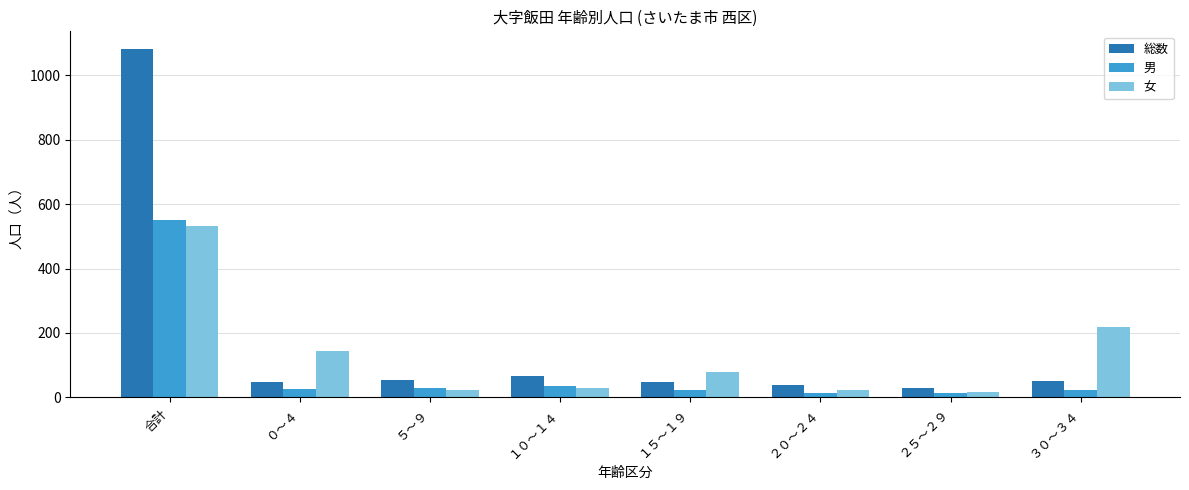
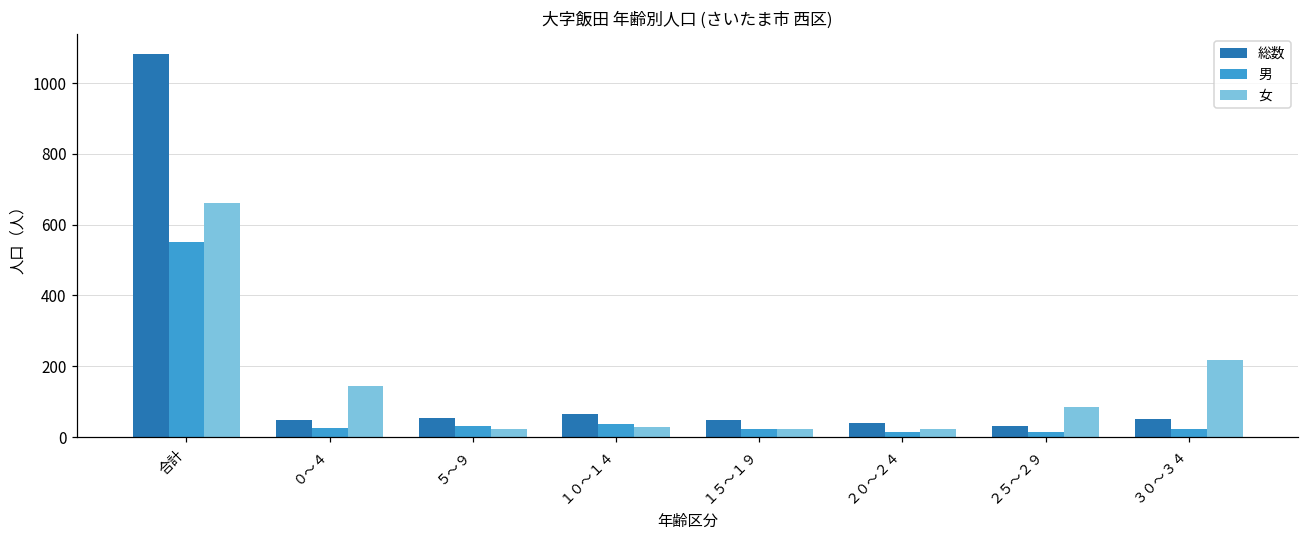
女, 合計: 530 -> 660
女, １５～１９: 80 -> 20
女, ２５～２９: 20 -> 80
